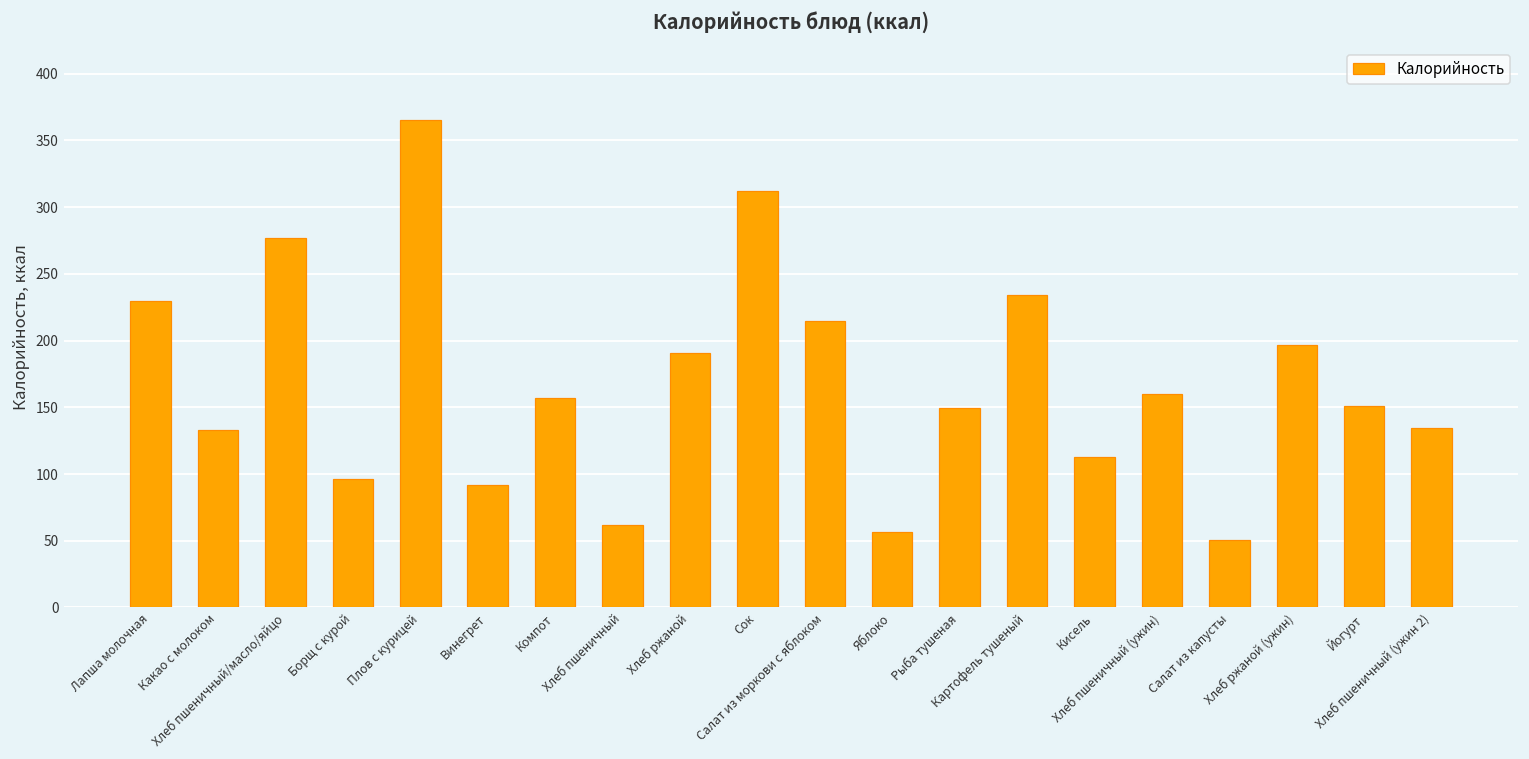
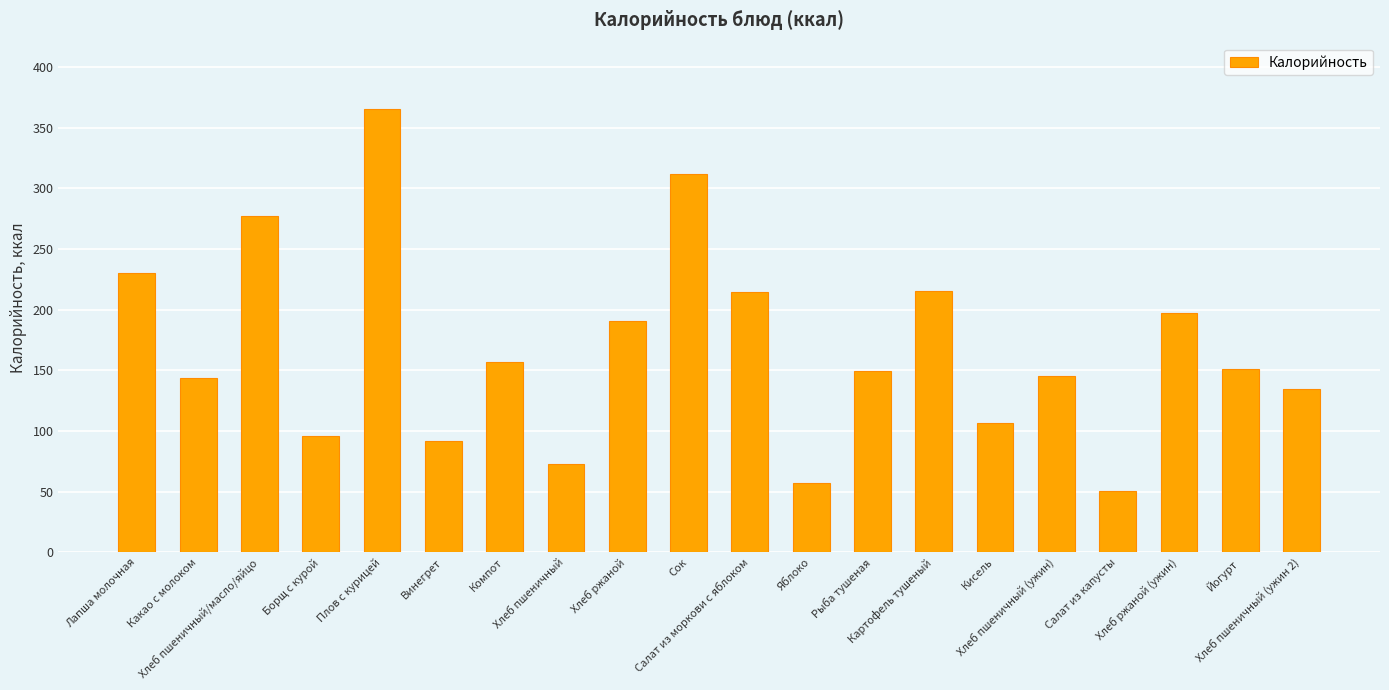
Какао с молоком: 133 -> 144
Хлеб пшеничный: 62 -> 73
Картофель тушеный: 234 -> 216
Кисель: 113 -> 106
Хлеб пшеничный (ужин): 160 -> 145
